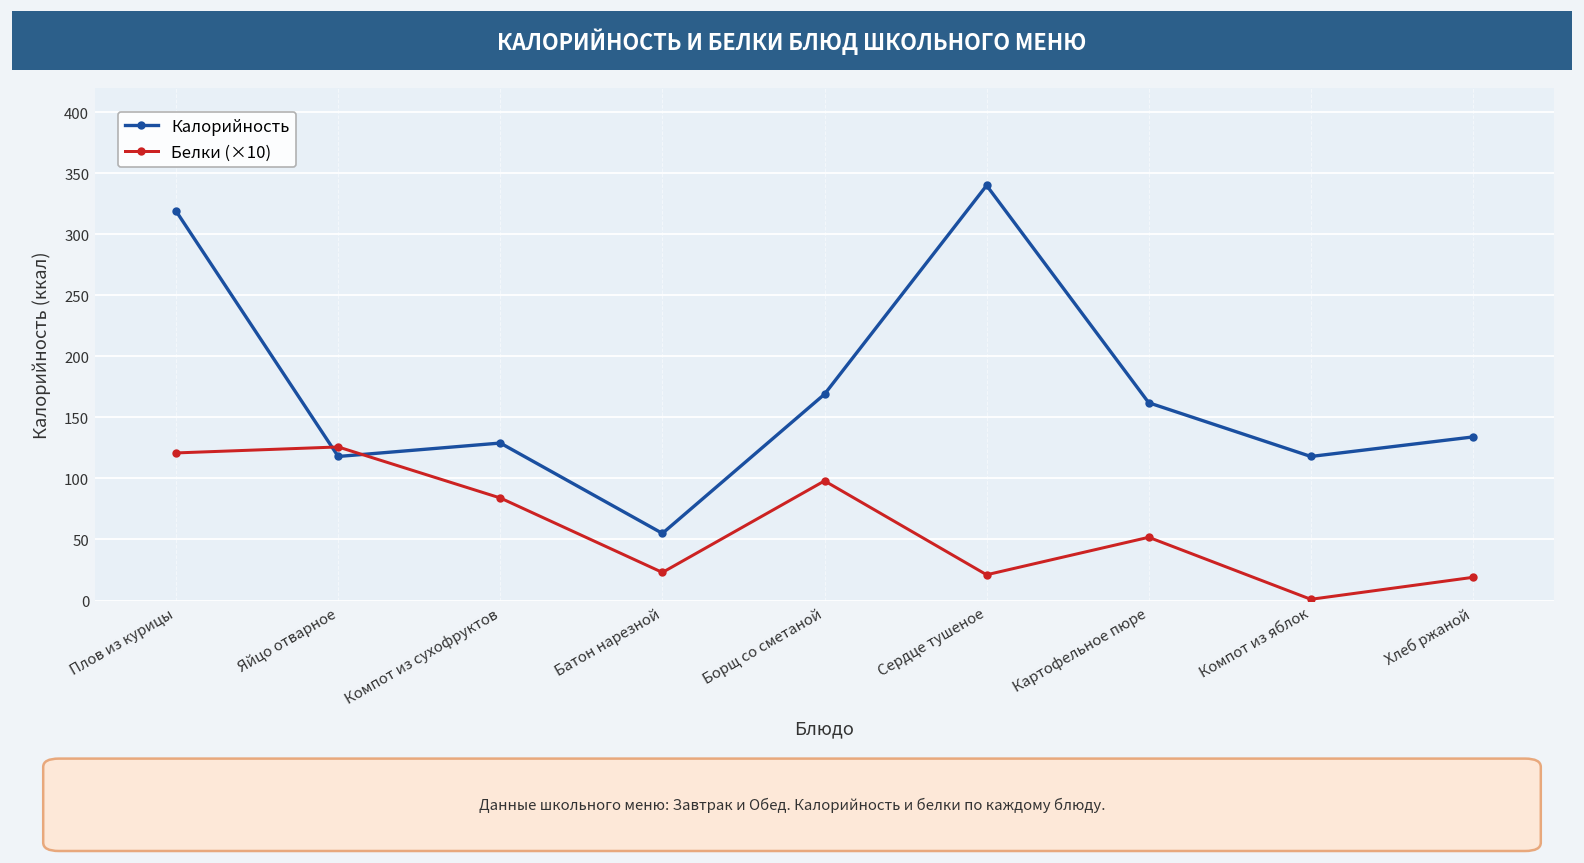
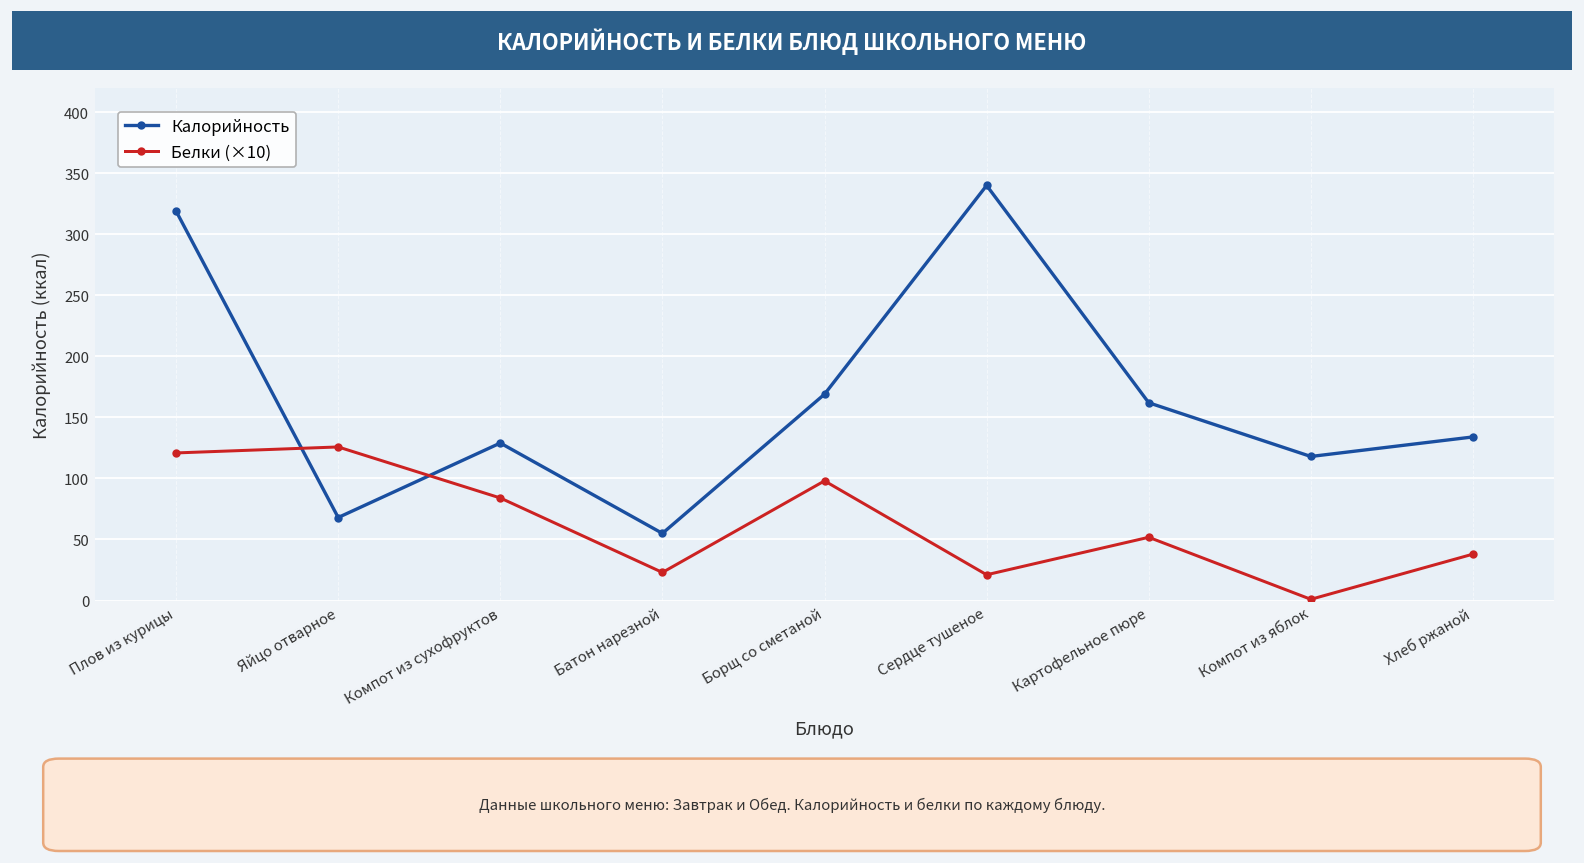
Калорийность, Яйцо отварное: 118 -> 68
Белки (×10), Хлеб ржаной: 19 -> 38
